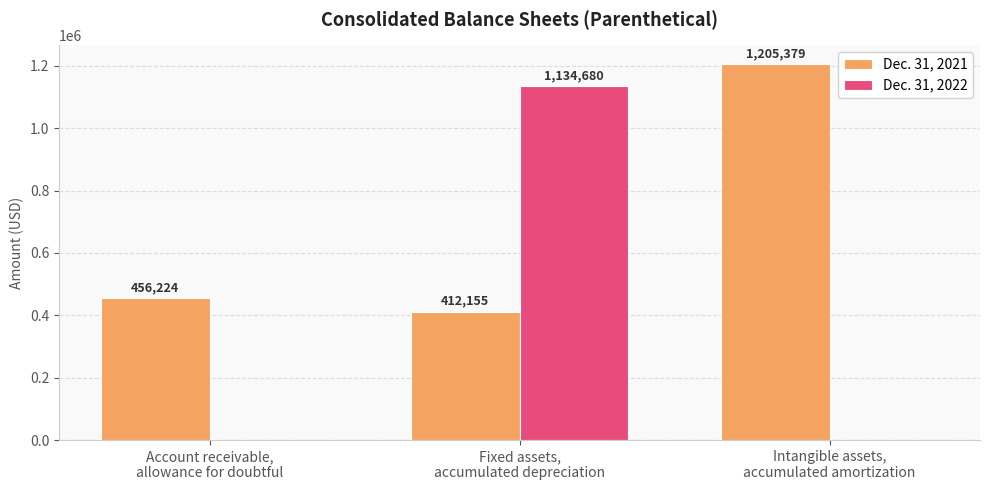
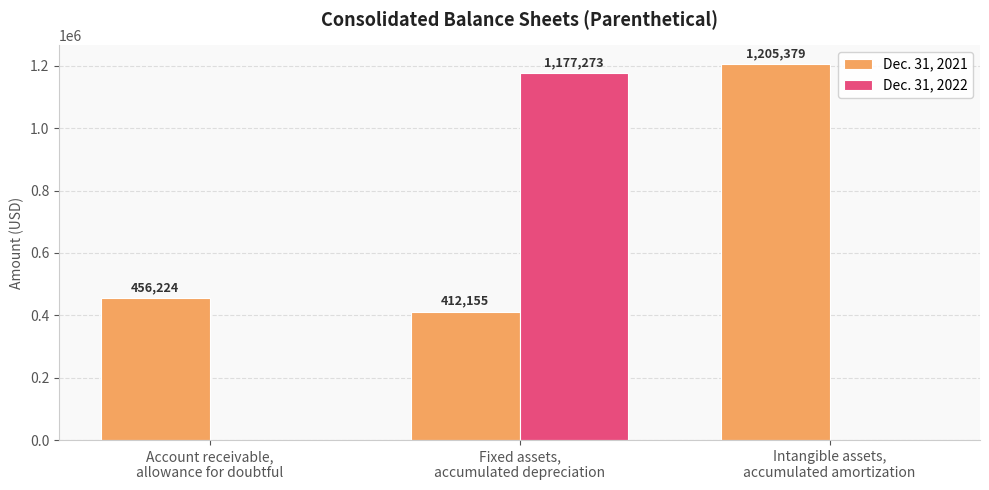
Dec. 31, 2022, Fixed assets, accumulated depreciation: 1,134,680 -> 1,177,273
